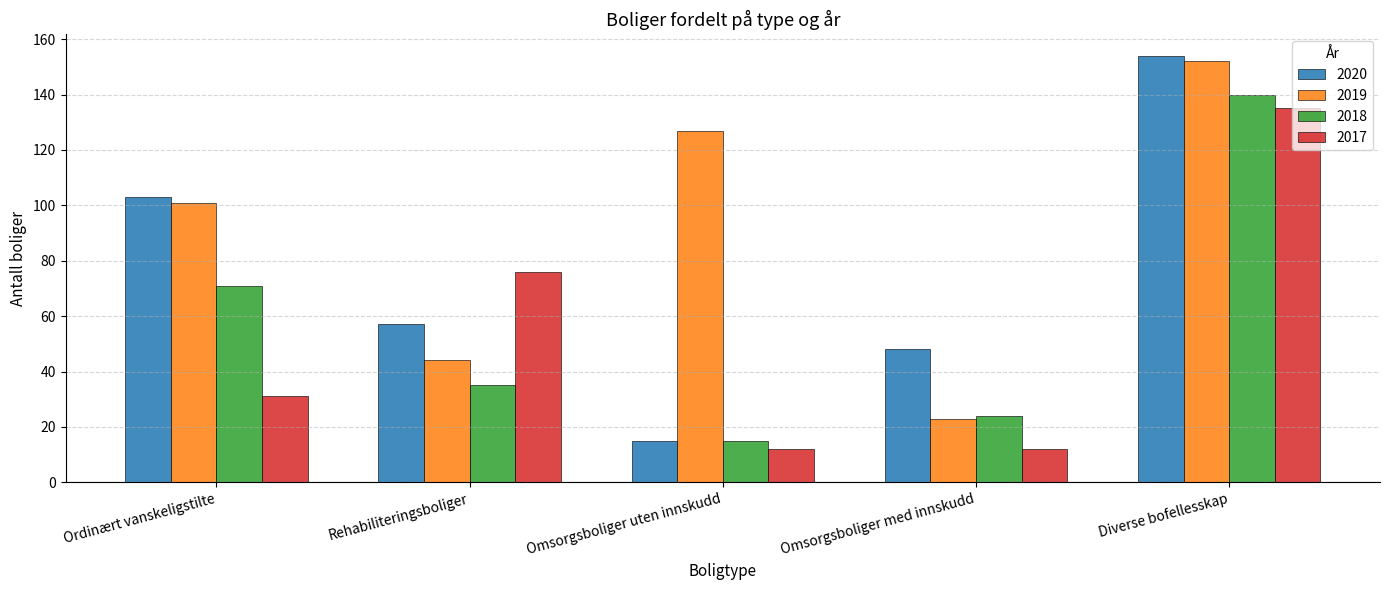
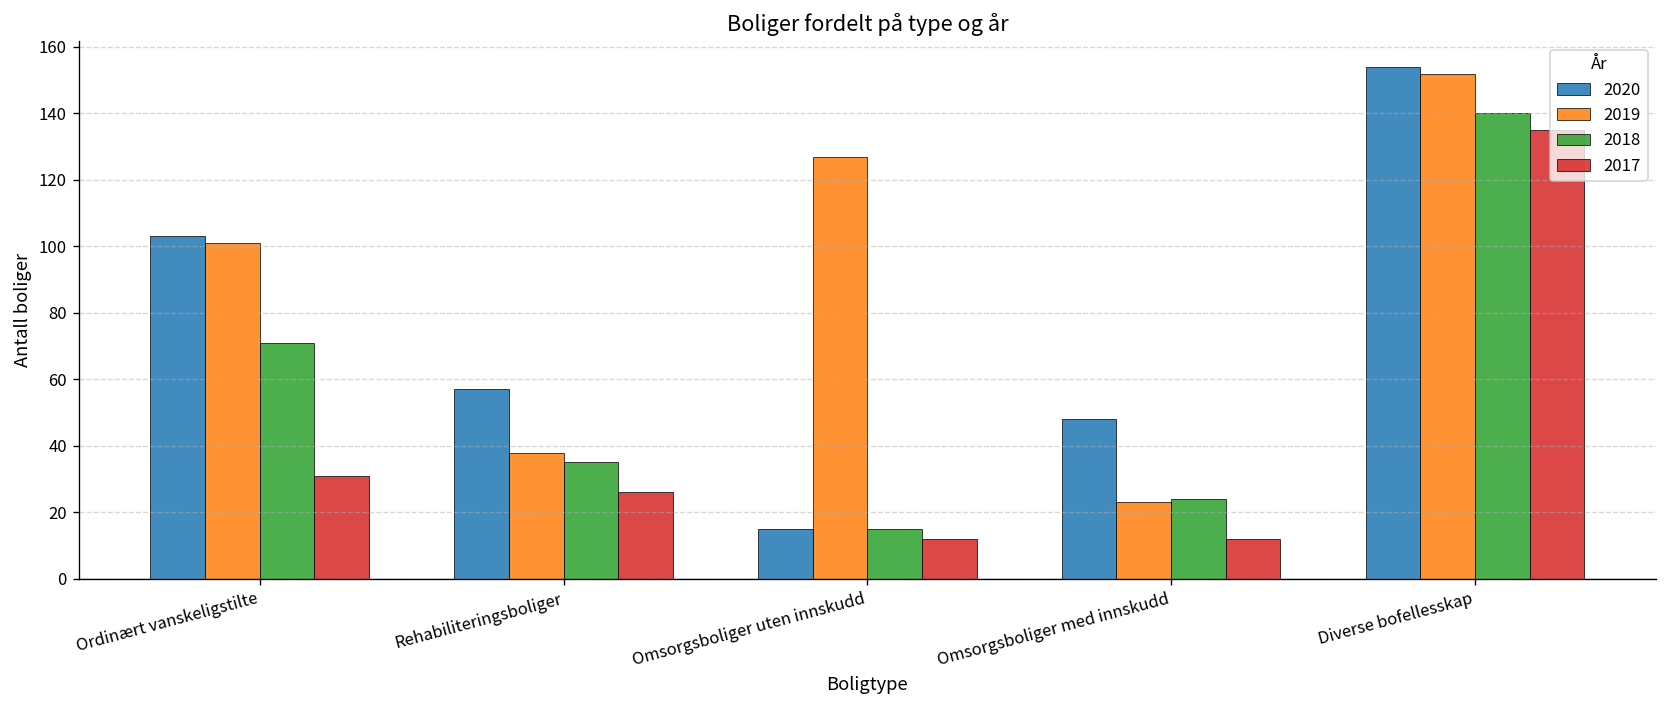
2019, Rehabiliteringsboliger: 44 -> 38
2017, Rehabiliteringsboliger: 76 -> 26
